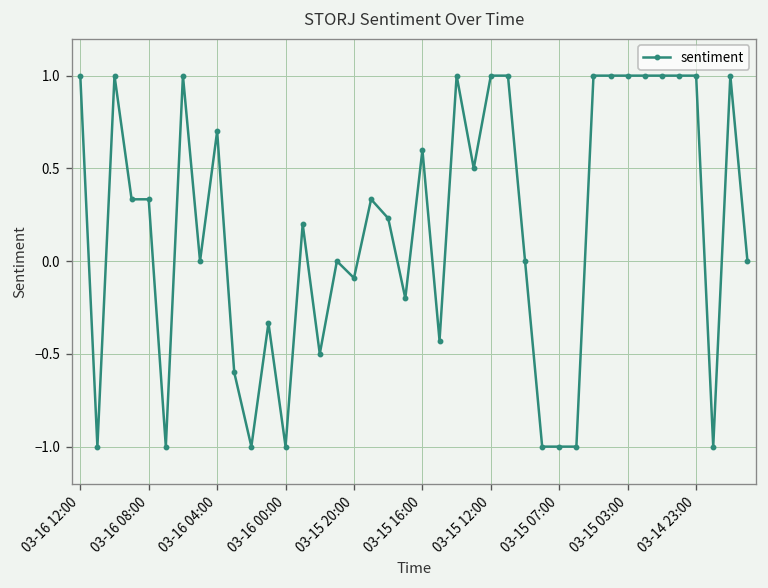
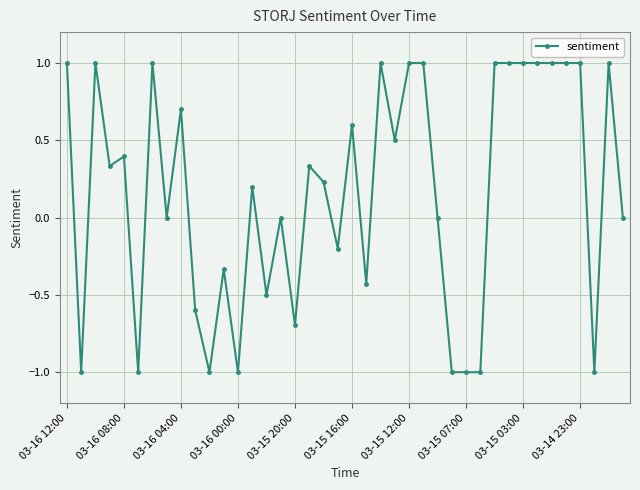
03-16 08:00: 0.33 -> 0.40
03-15 20:00: -0.09 -> -0.69
